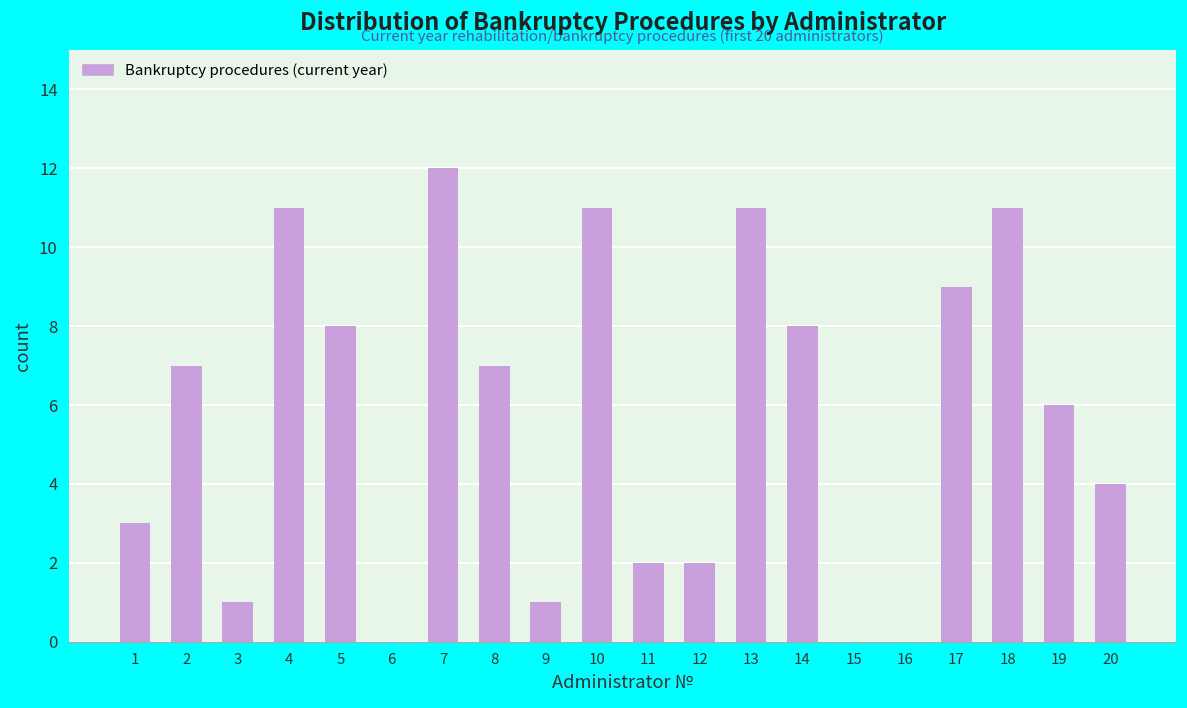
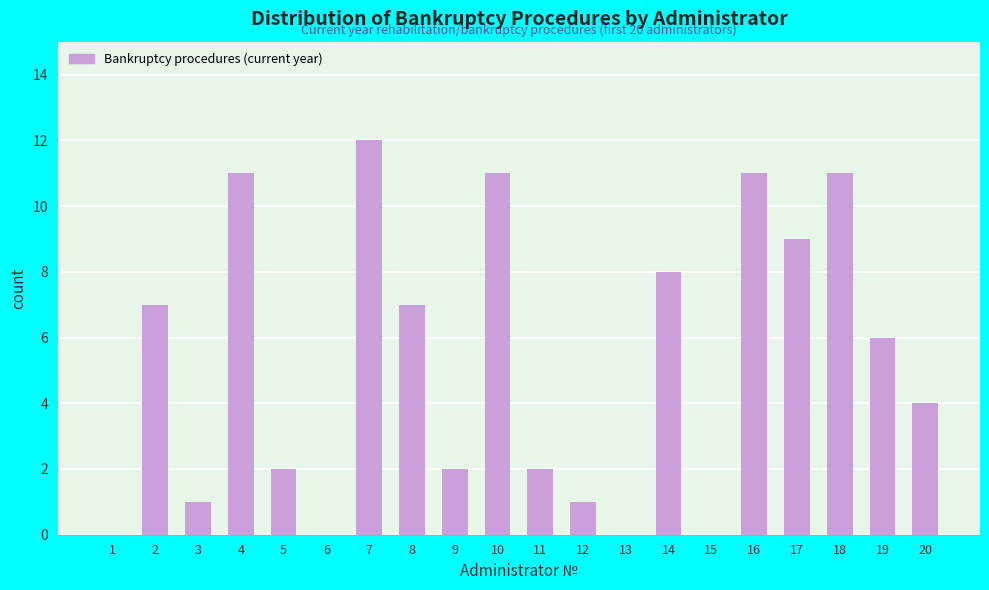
1: 3 -> 0
5: 8 -> 2
9: 1 -> 2
12: 2 -> 1
13: 11 -> 0
16: 0 -> 11
